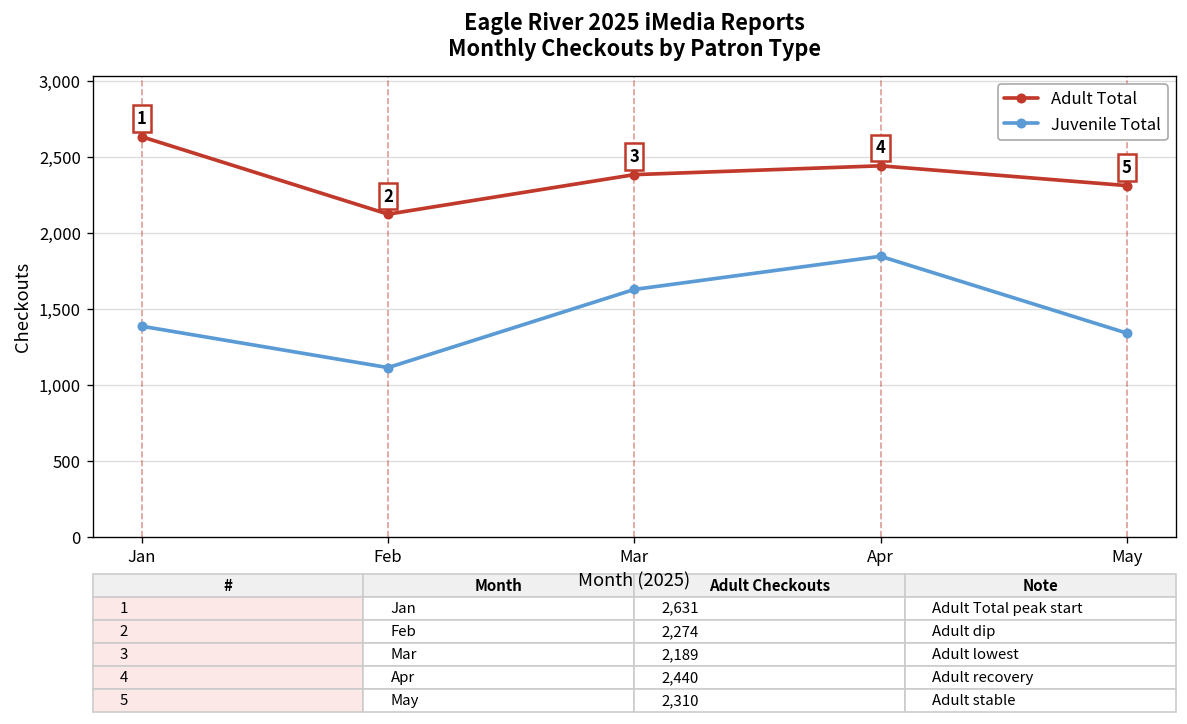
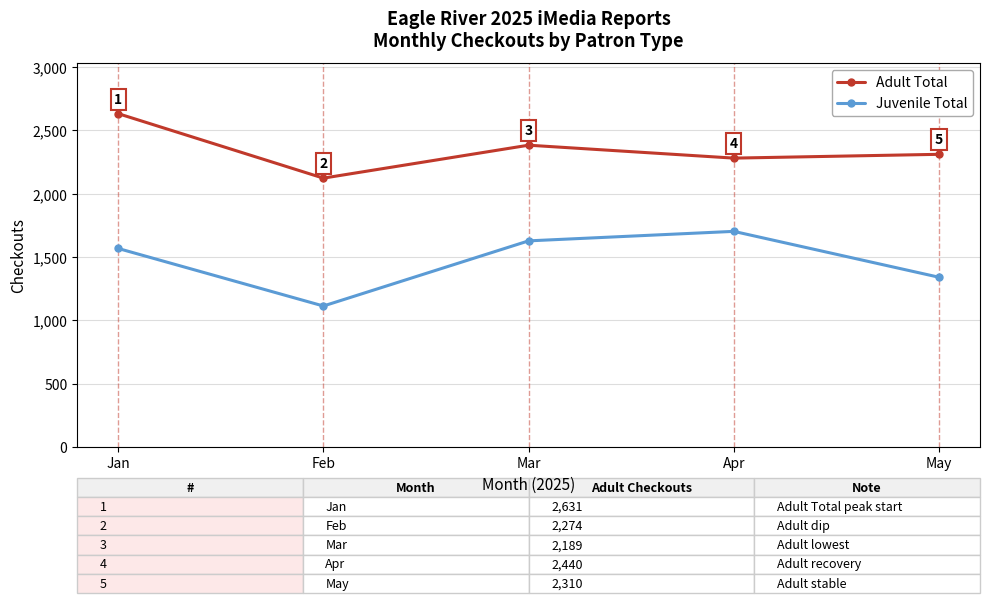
Juvenile Total, Jan: 1,390 -> 1,570
Adult Total, Apr: 2,440 -> 2,280
Juvenile Total, Apr: 1,850 -> 1,700
